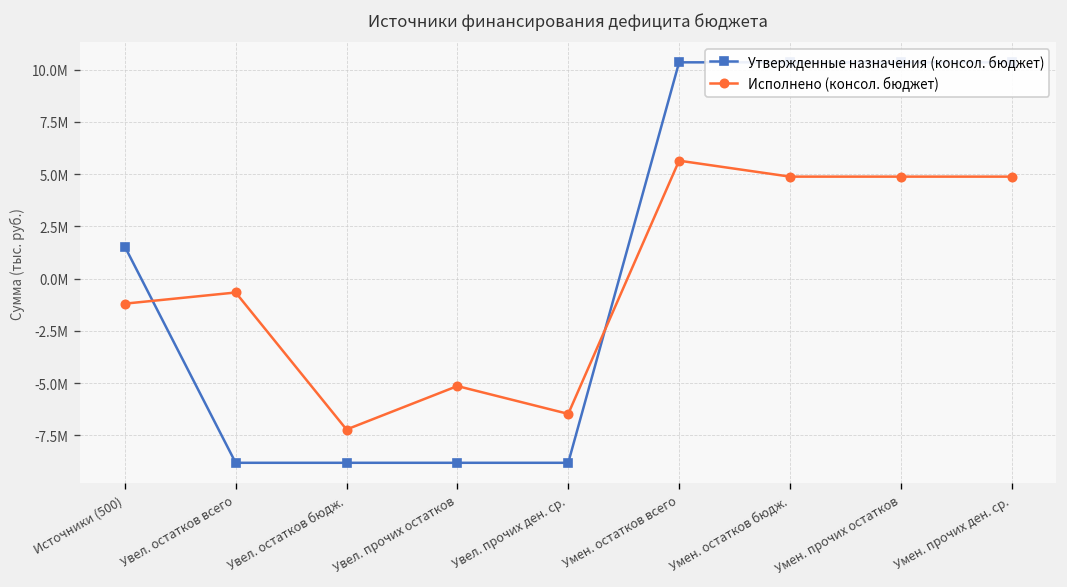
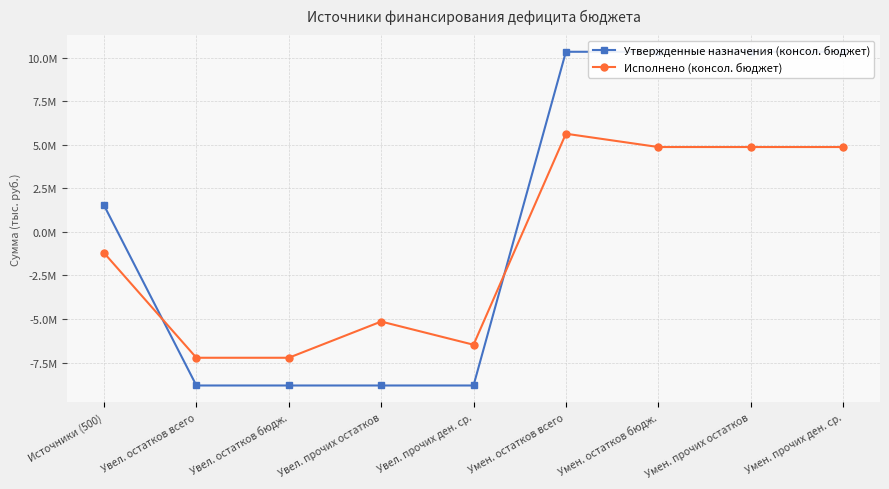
Исполнено (консол. бюджет), Увел. остатков всего: -700000 -> -7200000
